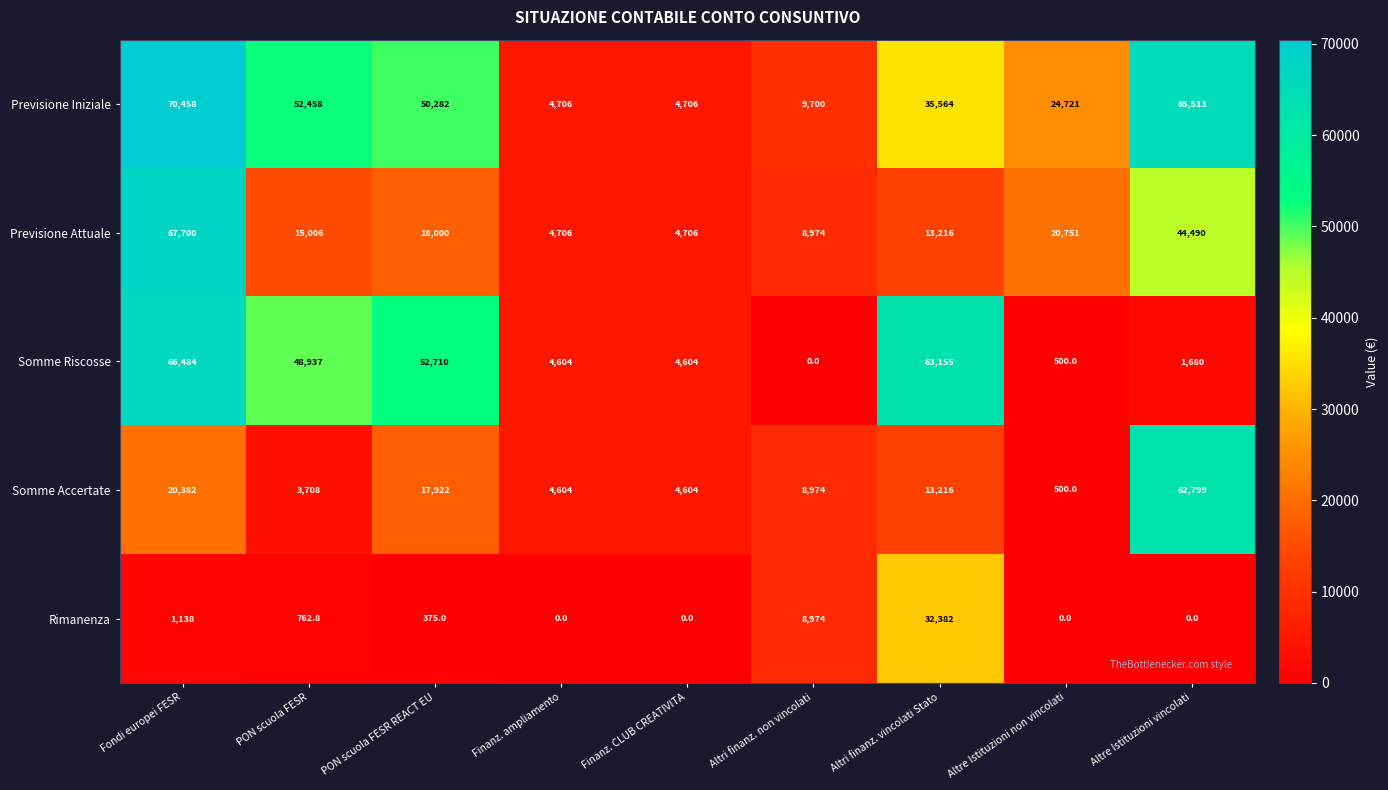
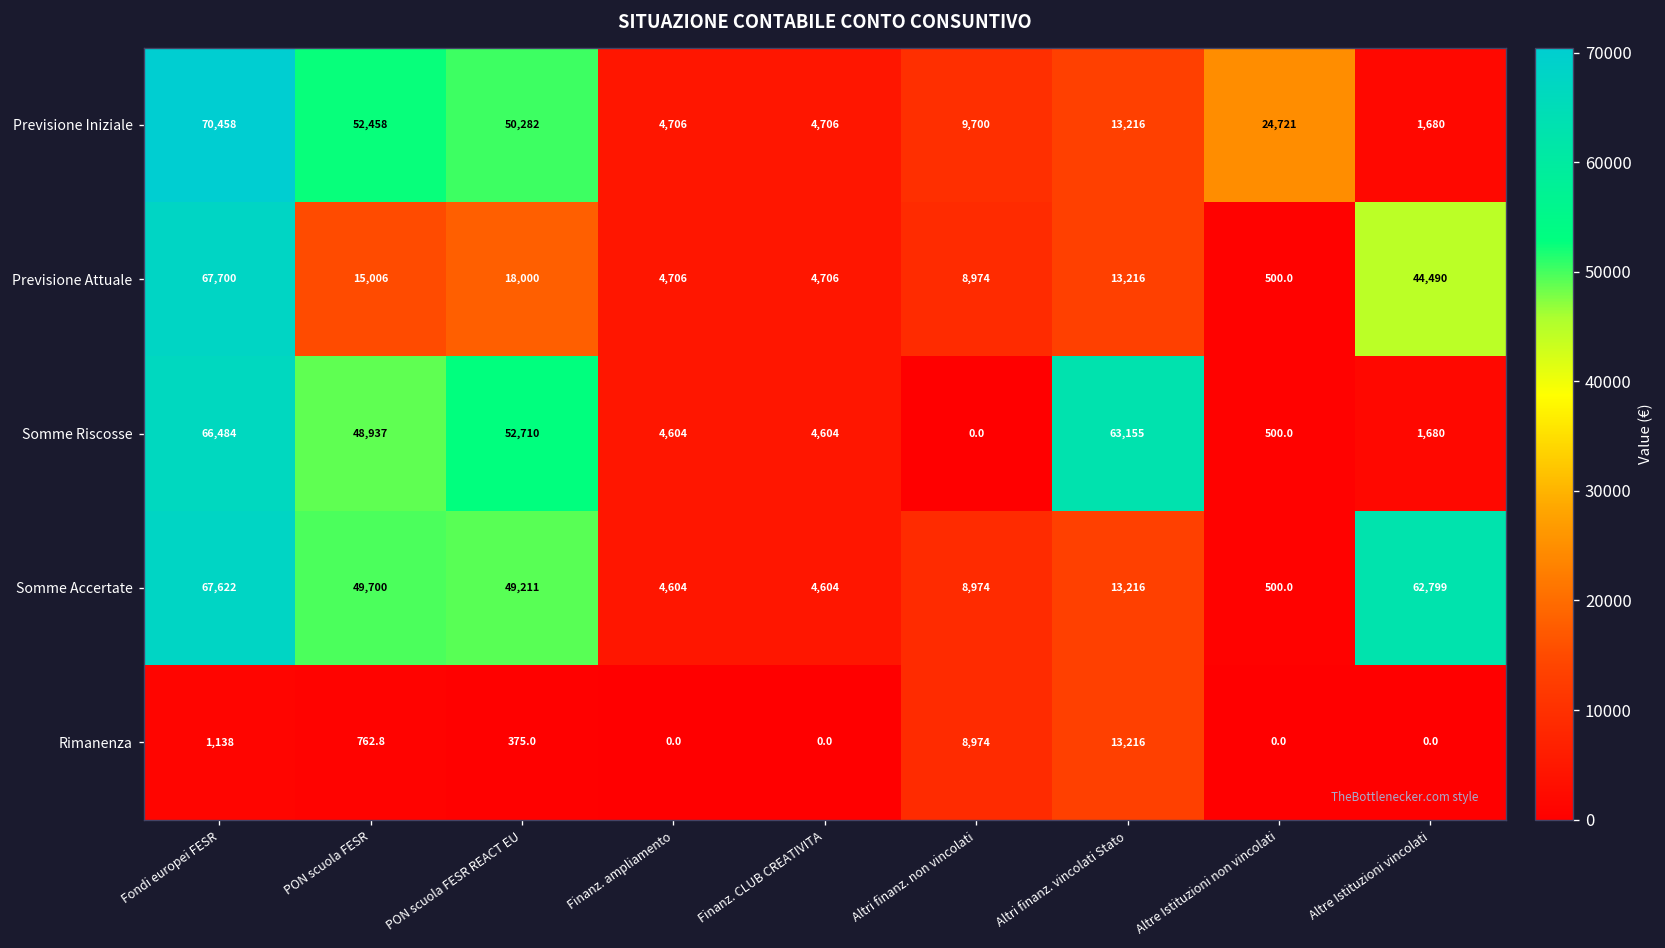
Previsione Iniziale, Altri finanz. vincolati Stato: 35,564 -> 13,216
Previsione Iniziale, Altre Istituzioni vincolati: 65,513 -> 1,680
Previsione Attuale, Altre Istituzioni non vincolati: 20,751 -> 500.0
Somme Accertate, Fondi europei FESR: 20,382 -> 67,622
Somme Accertate, PON scuola FESR: 3,708 -> 49,700
Somme Accertate, PON scuola FESR REACT EU: 17,922 -> 49,211
Rimanenza, Altri finanz. vincolati Stato: 32,382 -> 13,216
